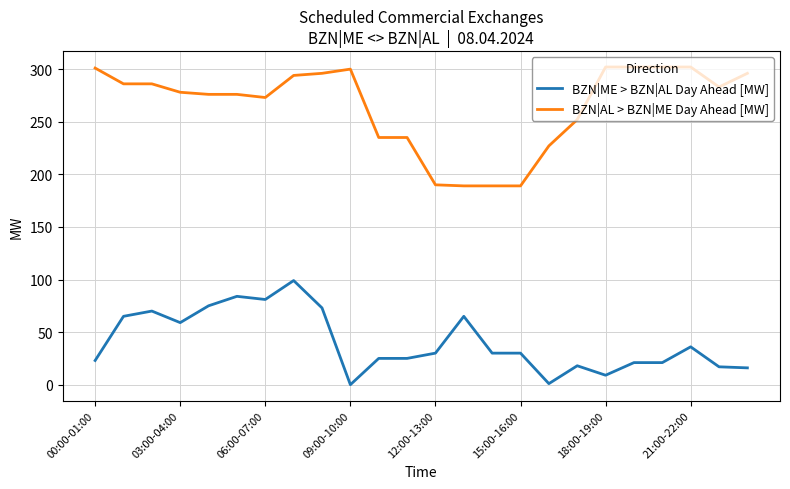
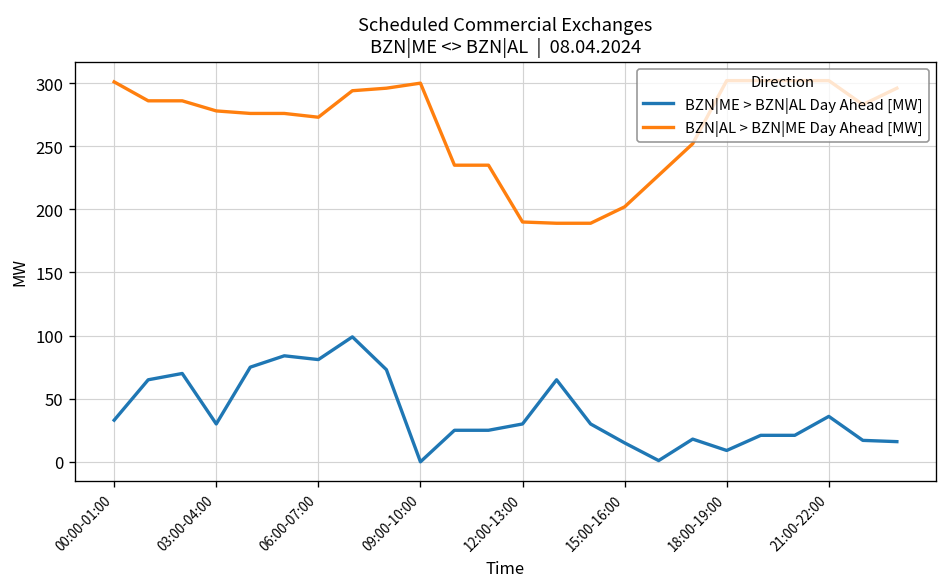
BZN|ME > BZN|AL Day Ahead [MW], 00:00-01:00: 23 -> 33
BZN|ME > BZN|AL Day Ahead [MW], 03:00-04:00: 59 -> 30
BZN|ME > BZN|AL Day Ahead [MW], 15:00-16:00: 30 -> 15
BZN|AL > BZN|ME Day Ahead [MW], 15:00-16:00: 189 -> 202
